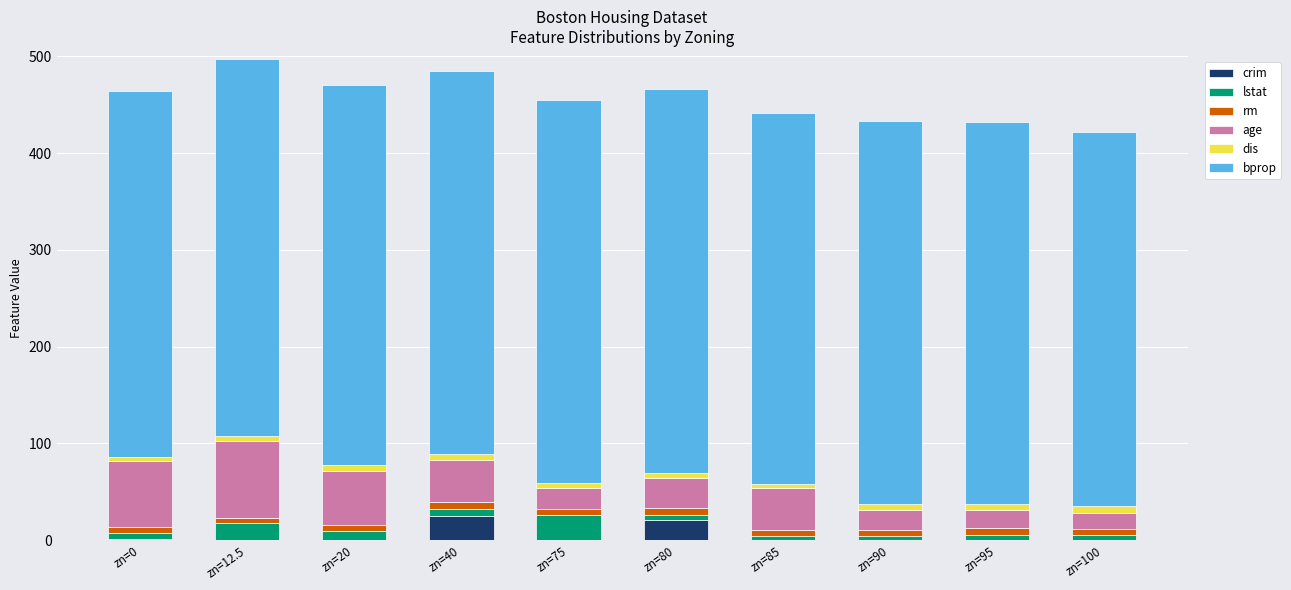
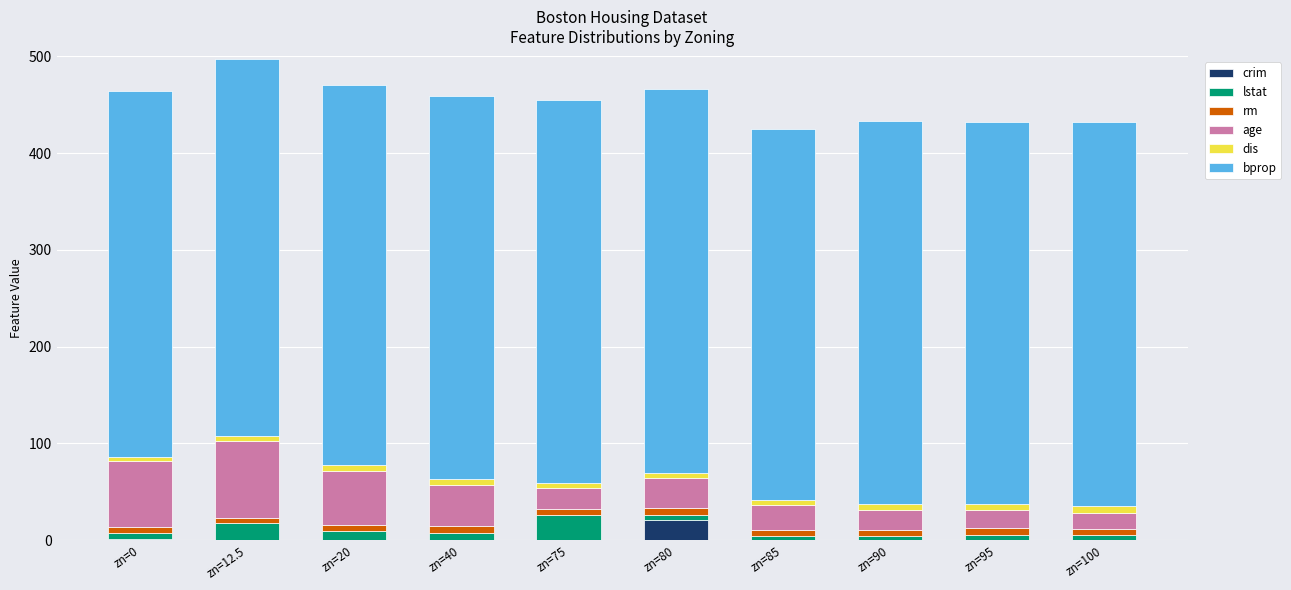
crim, zn=40: 30 -> 0
age, zn=85: 40 -> 30
bprop, zn=100: 390 -> 400
